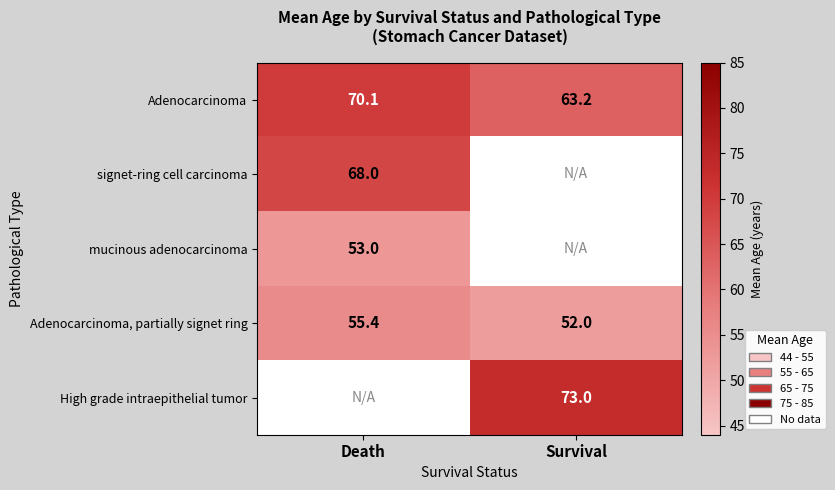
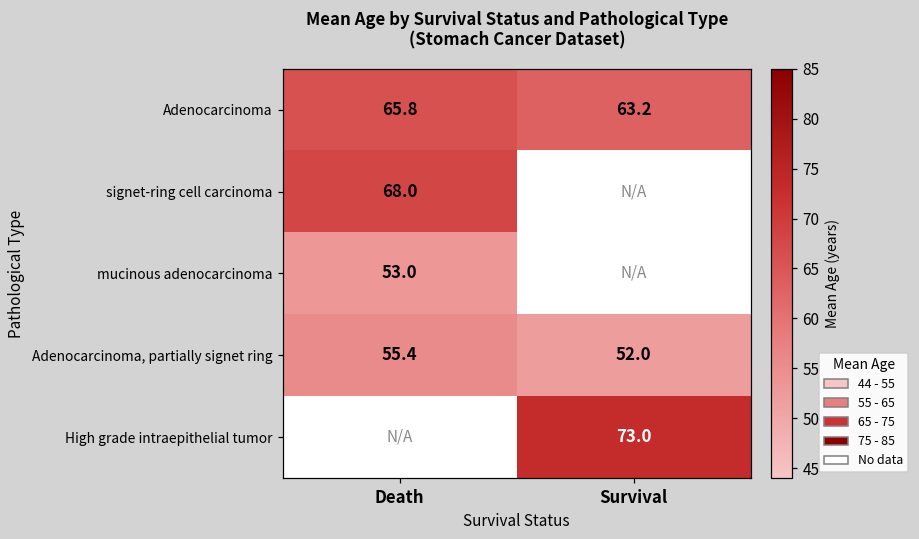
Adenocarcinoma, Death: 70.1 -> 65.8
